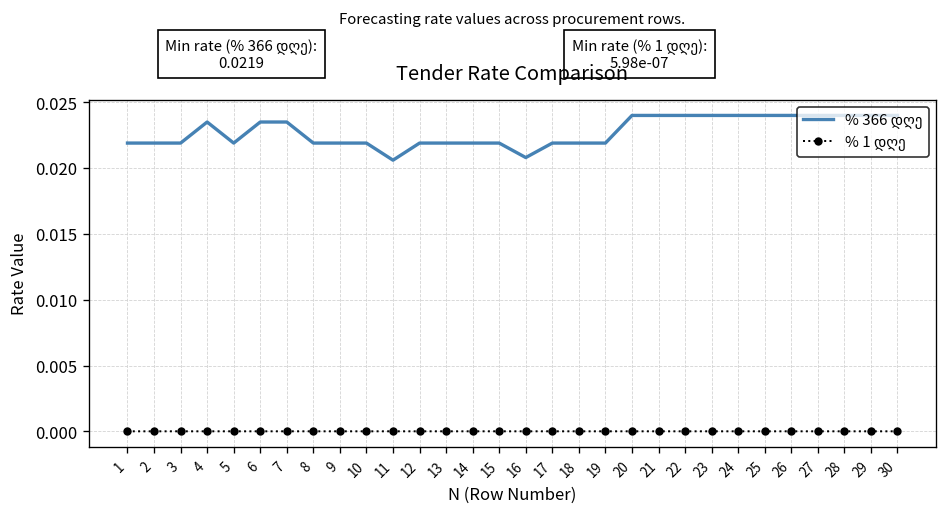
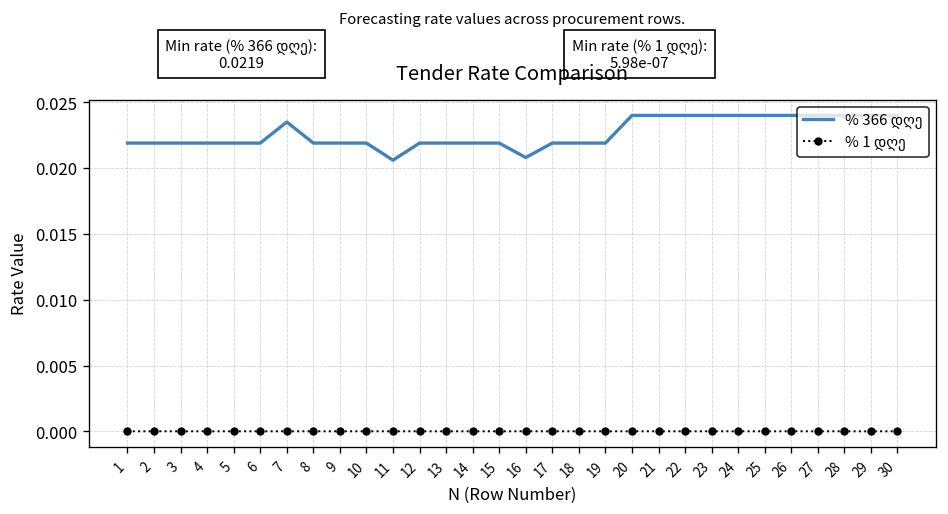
% 366 დღე, 4: 0.0235 -> 0.0219
% 366 დღე, 6: 0.0235 -> 0.0219
